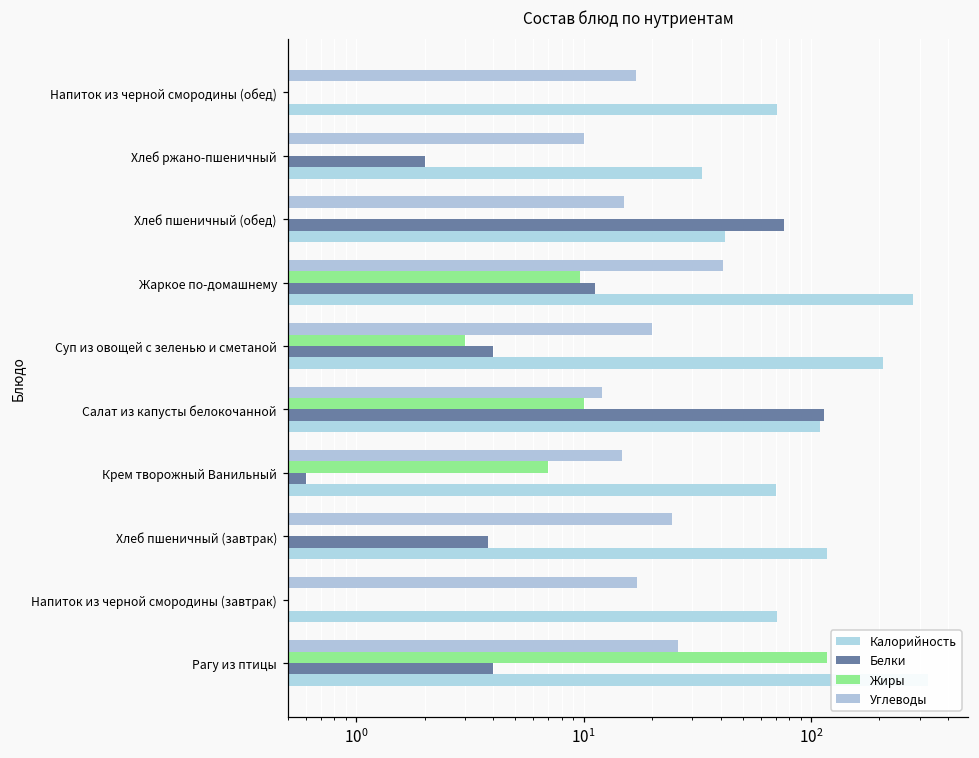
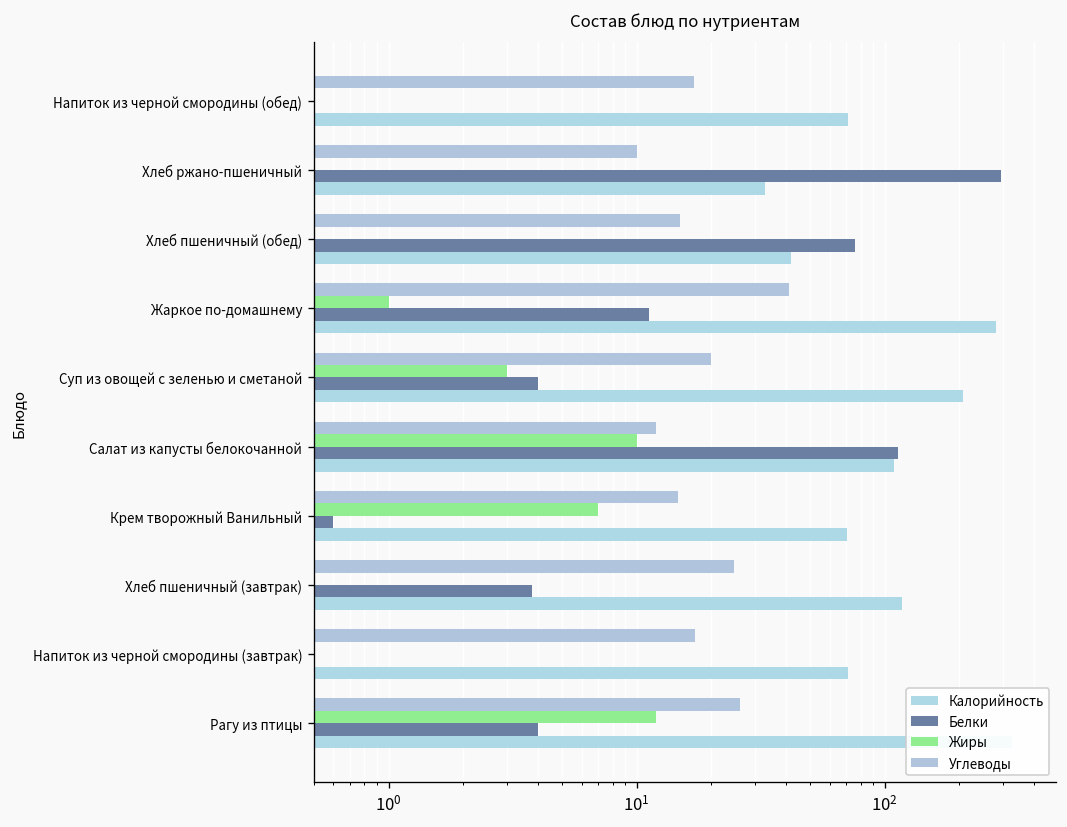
Белки, Хлеб ржано-пшеничный: 2 -> 290
Жиры, Жаркое по-домашнему: 10 -> 1.0
Жиры, Рагу из птицы: 120 -> 12
